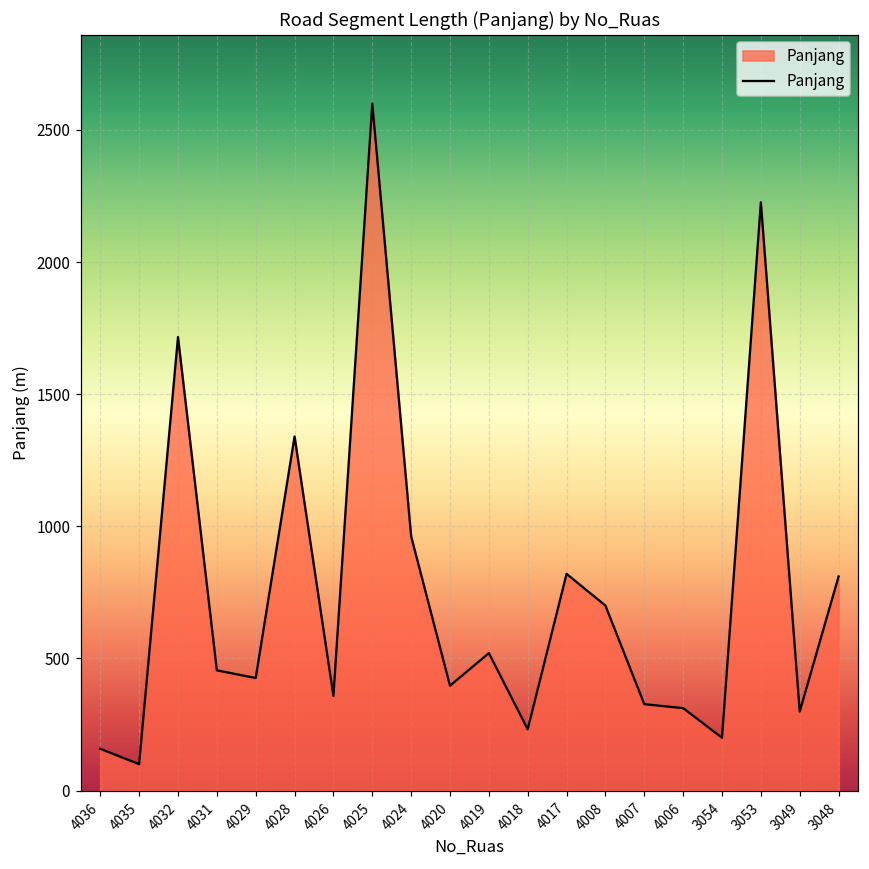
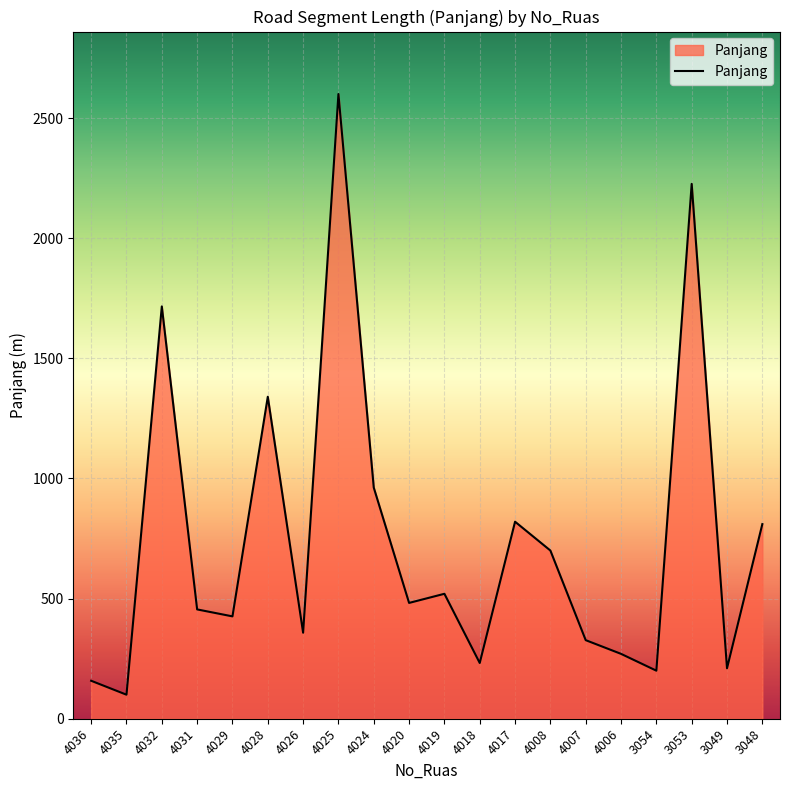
4020: 400 -> 480
4006: 310 -> 270
3049: 300 -> 210
